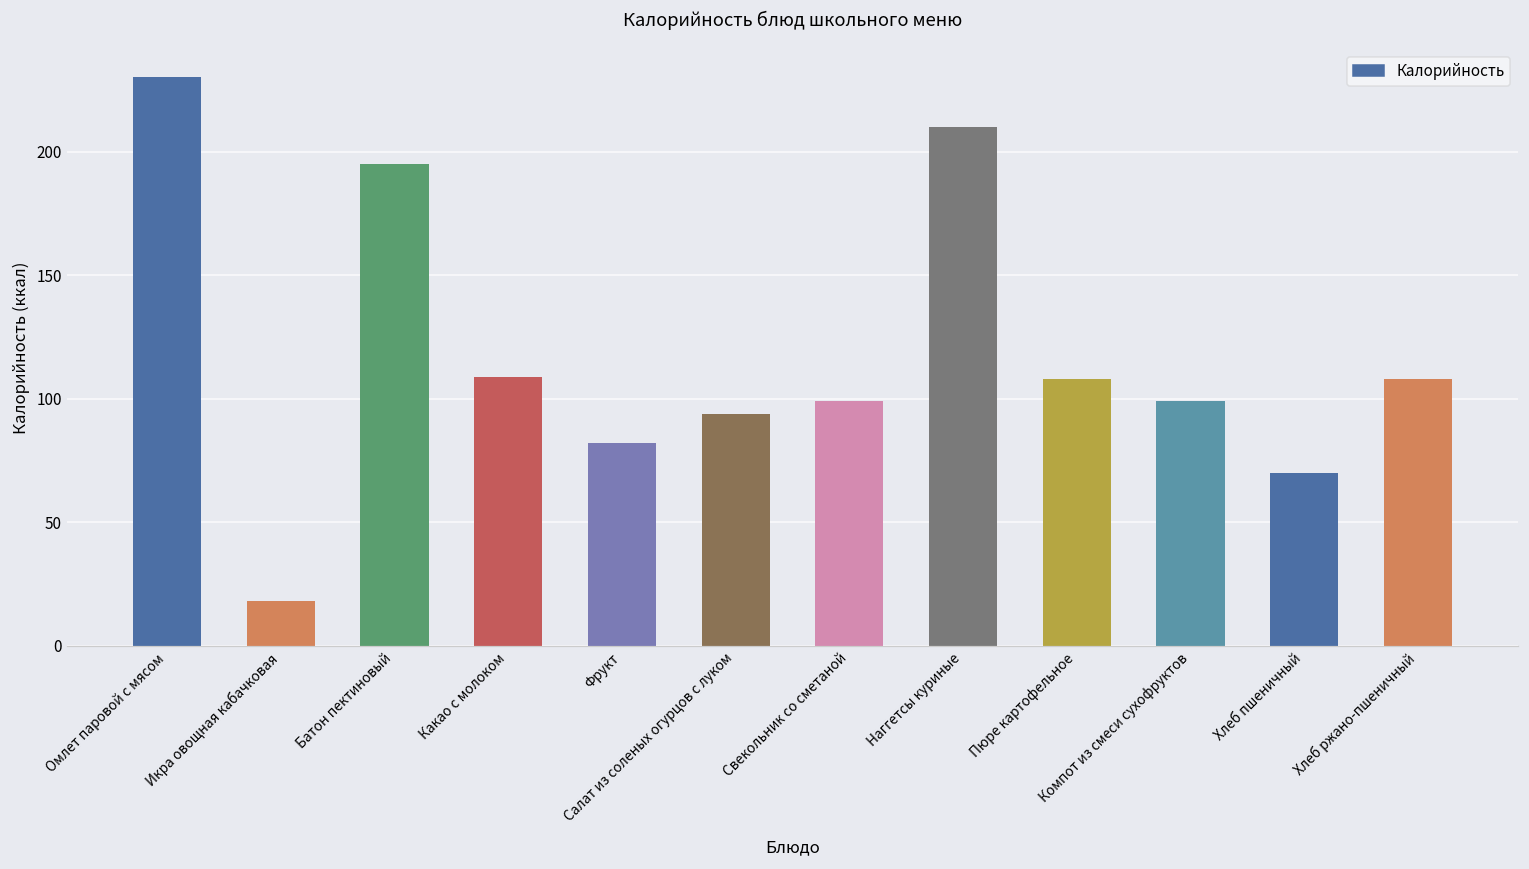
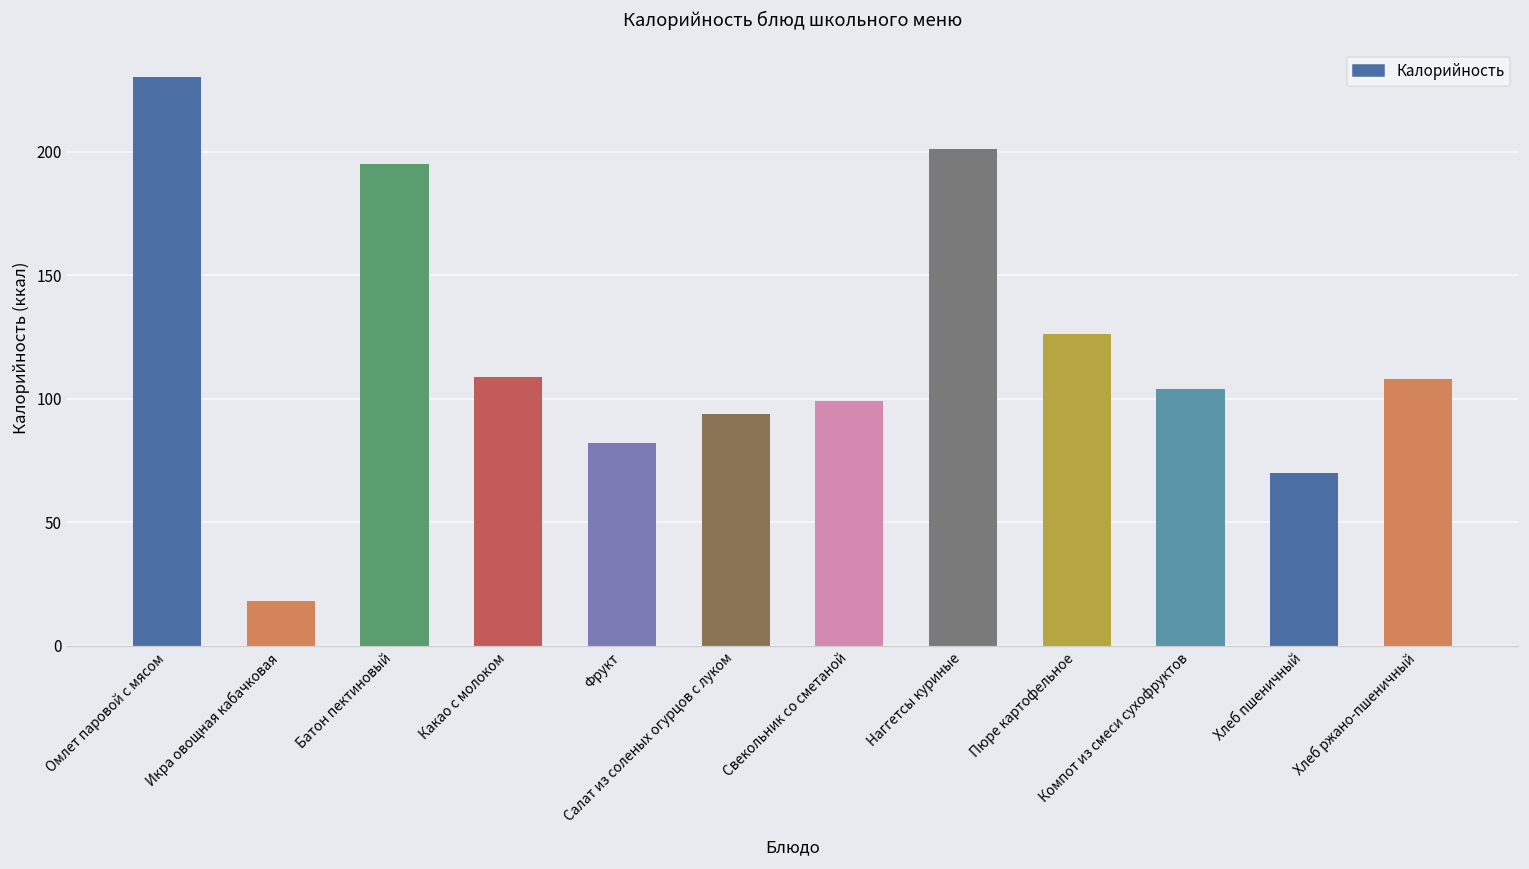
Наггетсы куриные: 210 -> 201
Пюре картофельное: 108 -> 126
Компот из смеси сухофруктов: 99 -> 104
